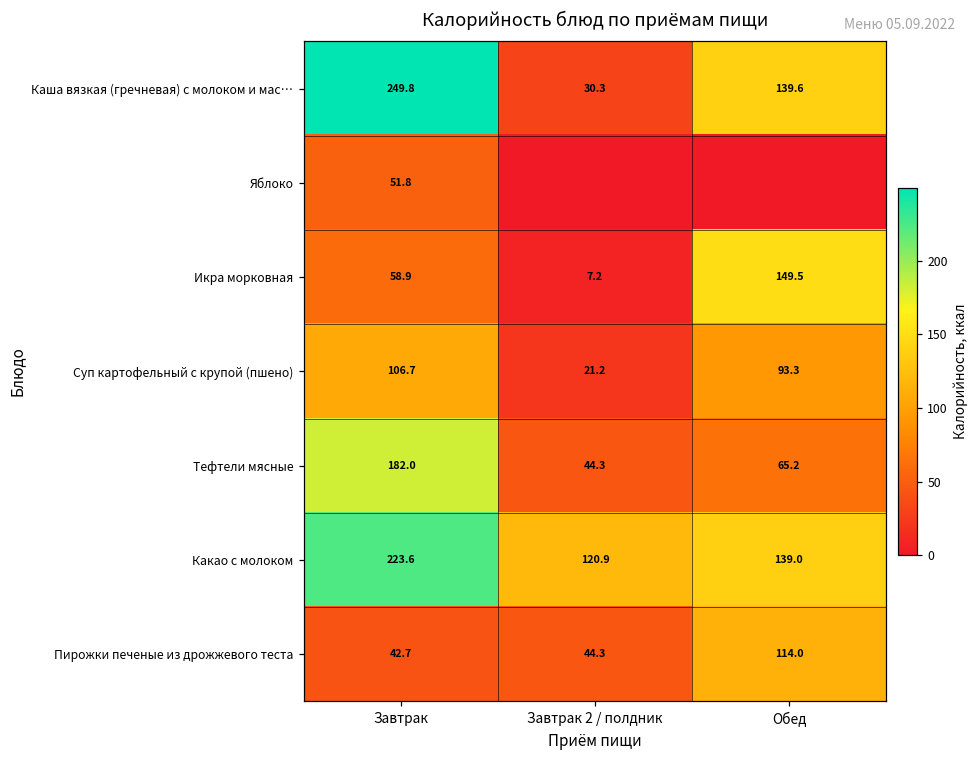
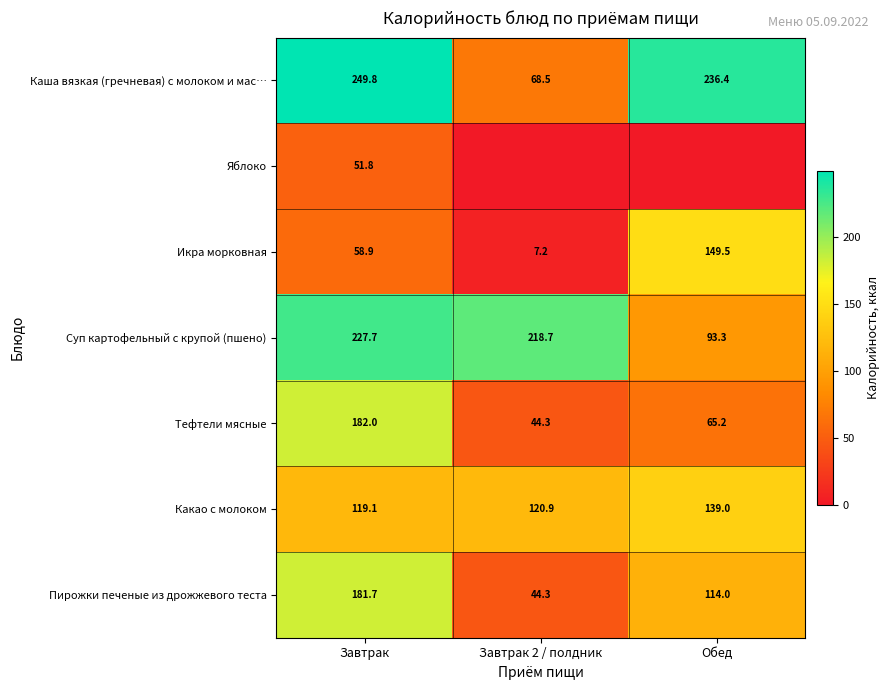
Каша вязкая (гречневая) с молоком и мас…, Завтрак 2 / полдник: 30.3 -> 68.5
Каша вязкая (гречневая) с молоком и мас…, Обед: 139.6 -> 236.4
Суп картофельный с крупой (пшено), Завтрак: 106.7 -> 227.7
Суп картофельный с крупой (пшено), Завтрак 2 / полдник: 21.2 -> 218.7
Какао с молоком, Завтрак: 223.6 -> 119.1
Пирожки печеные из дрожжевого теста, Завтрак: 42.7 -> 181.7
